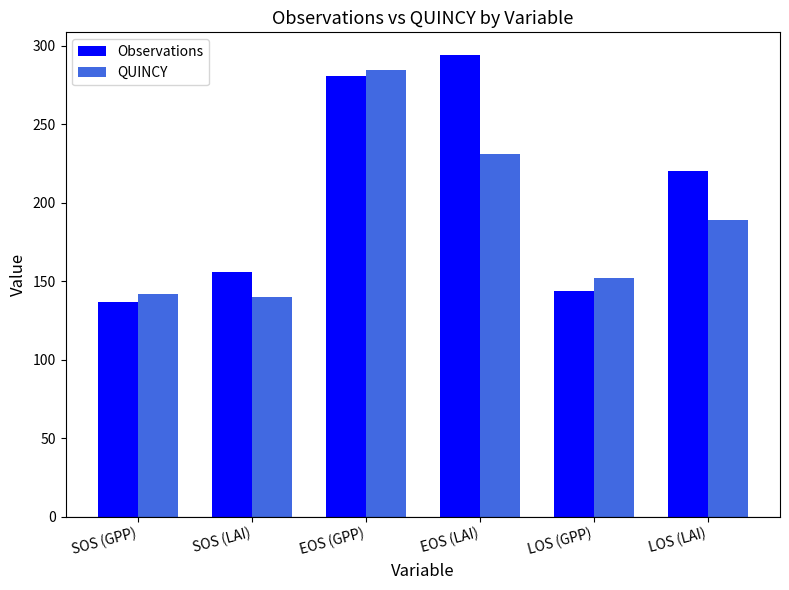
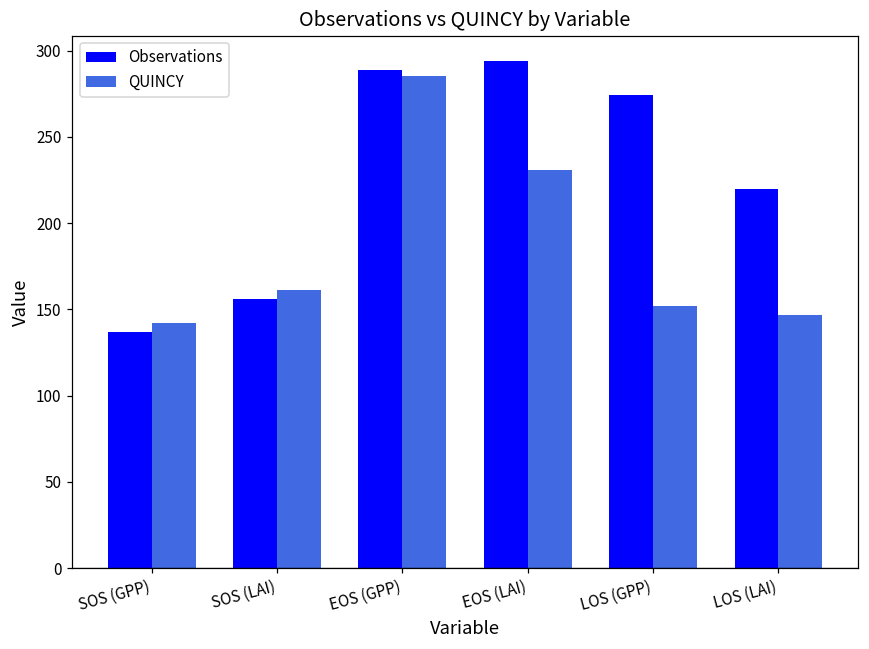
QUINCY, SOS (LAI): 140 -> 161
Observations, EOS (GPP): 281 -> 289
Observations, LOS (GPP): 144 -> 274
QUINCY, LOS (LAI): 189 -> 147
